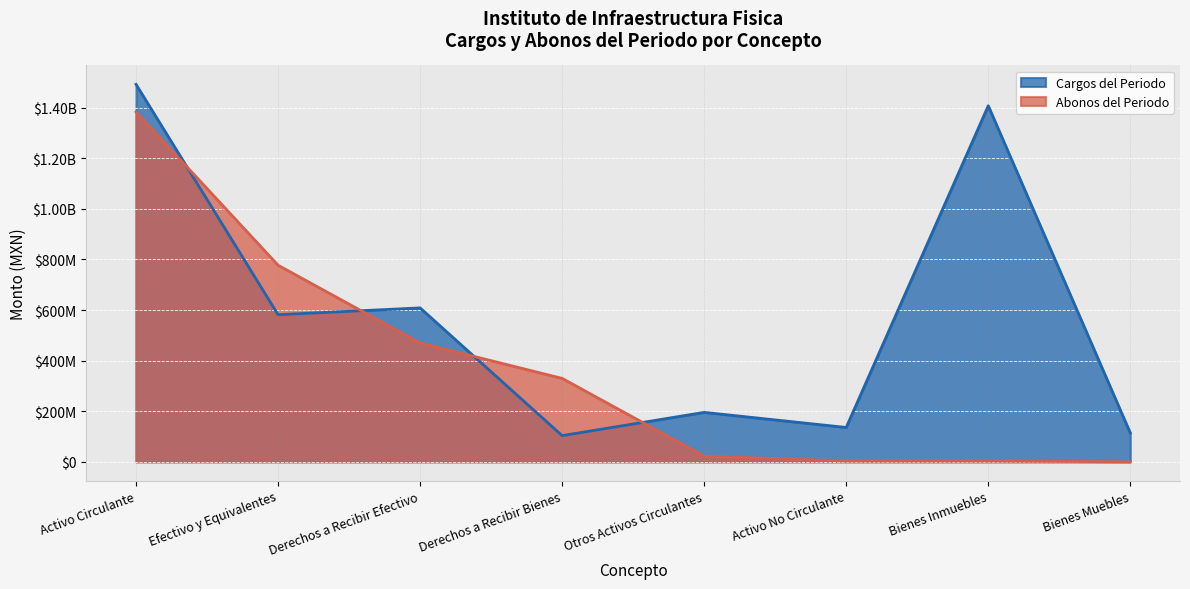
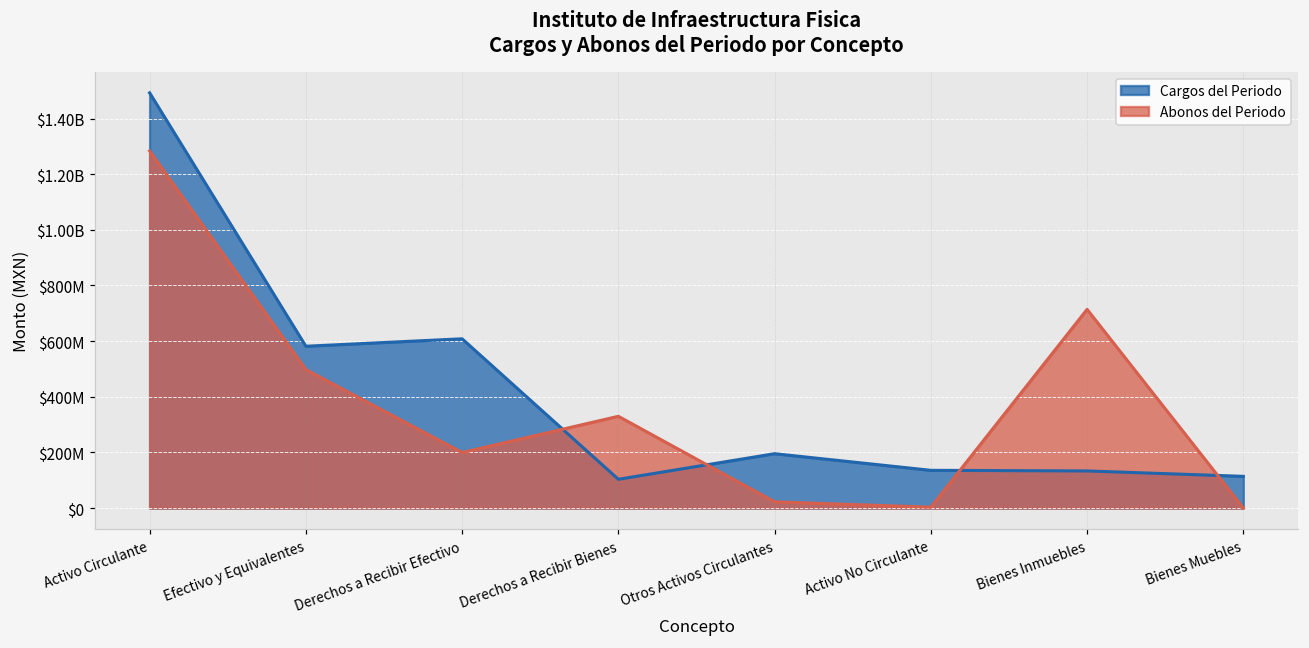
Abonos del Periodo, Activo Circulante: $1380000000 -> $1280000000
Abonos del Periodo, Efectivo y Equivalentes: $780000000 -> $500000000
Abonos del Periodo, Derechos a Recibir Efectivo: $470000000 -> $200000000
Cargos del Periodo, Bienes Inmuebles: $1410000000 -> $130000000
Abonos del Periodo, Bienes Inmuebles: $0 -> $710000000
